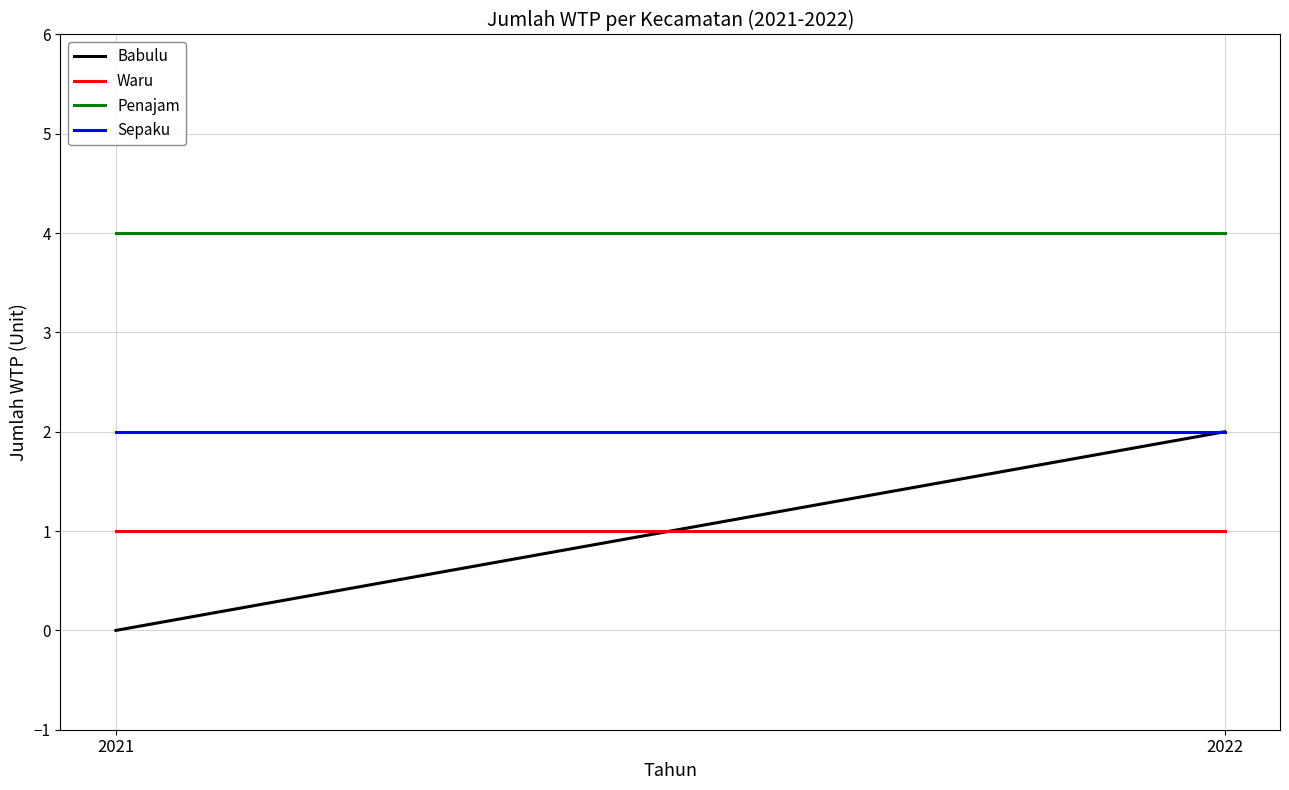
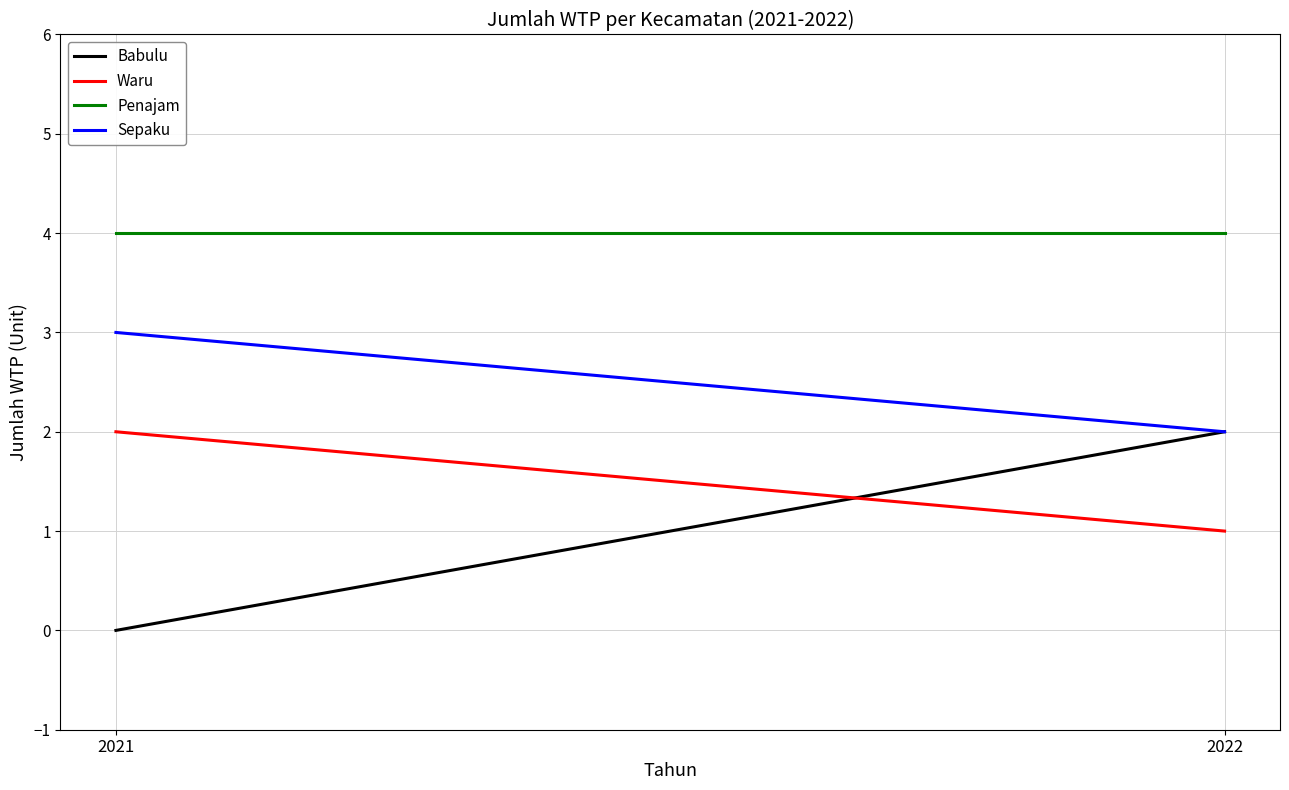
Waru, 2021: 1 -> 2
Sepaku, 2021: 2 -> 3
